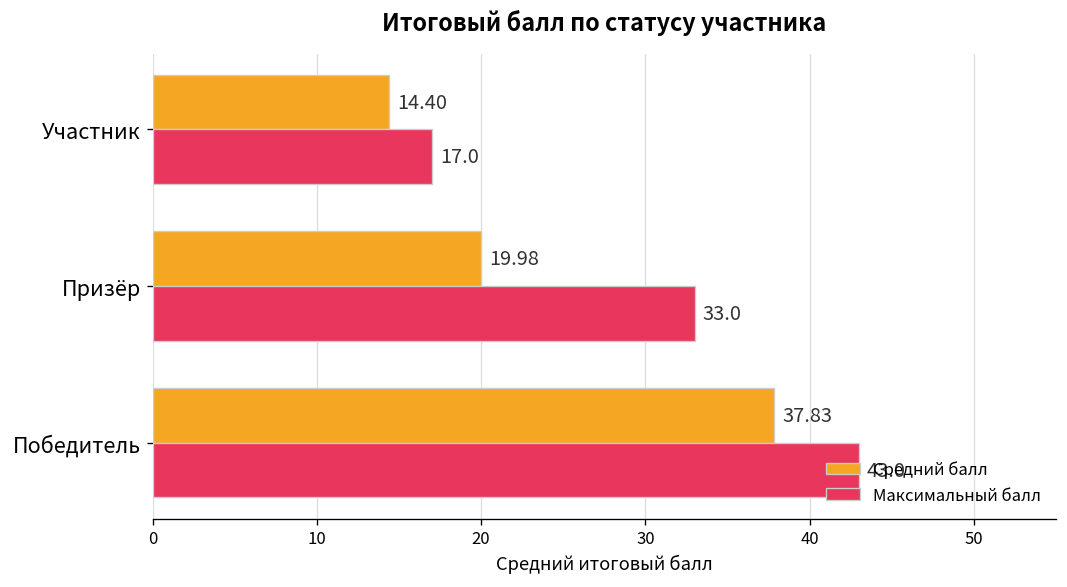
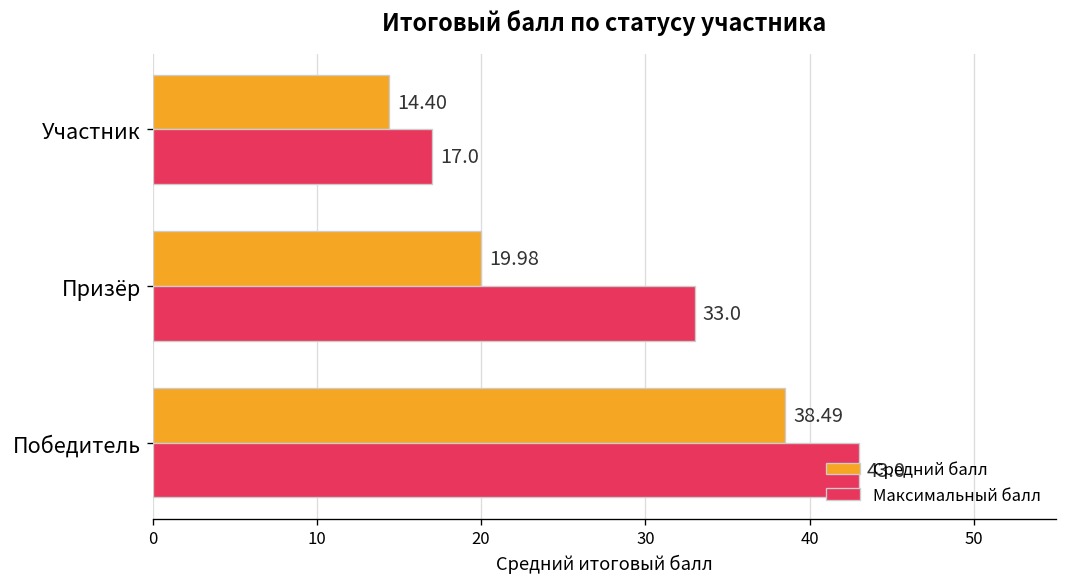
Средний балл, Победитель: 37.83 -> 38.49
